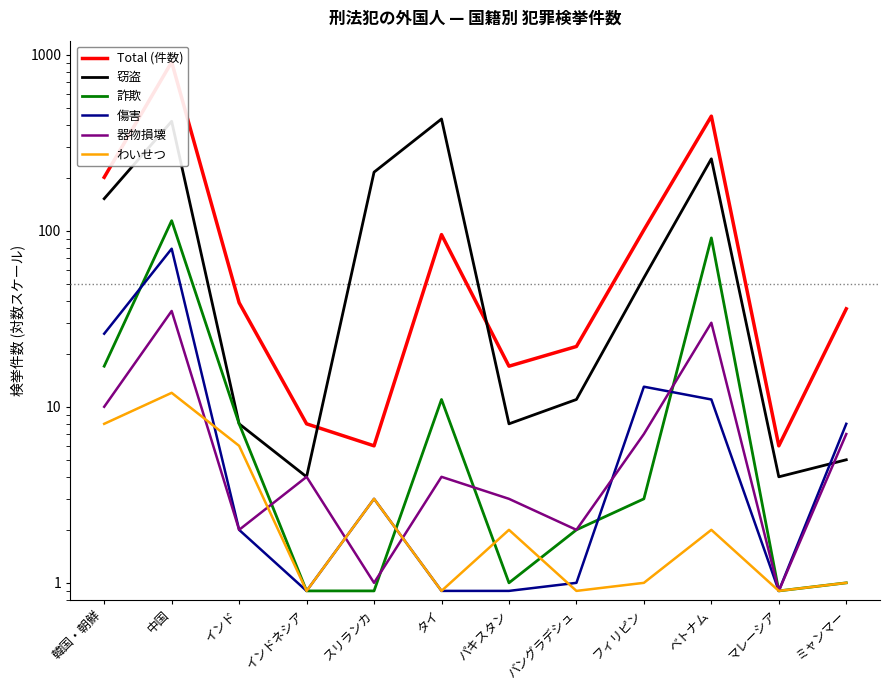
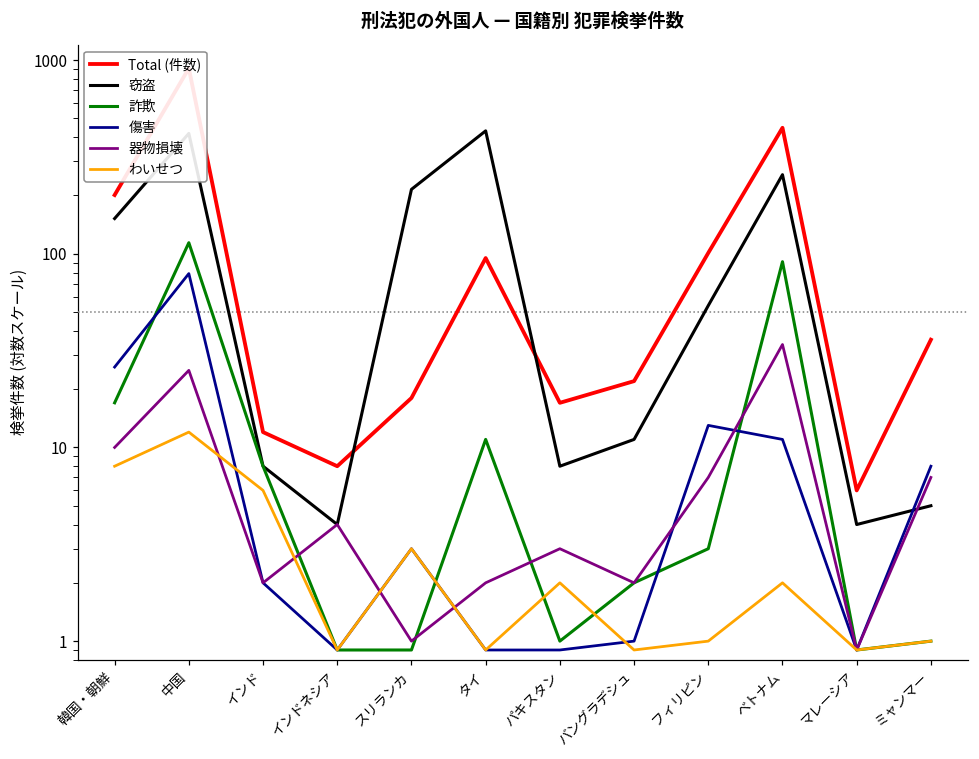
器物損壊, 中国: 35 -> 25
Total (件数), インド: 39 -> 12
Total (件数), スリランカ: 6 -> 18
器物損壊, タイ: 4 -> 2
器物損壊, ベトナム: 30 -> 34
